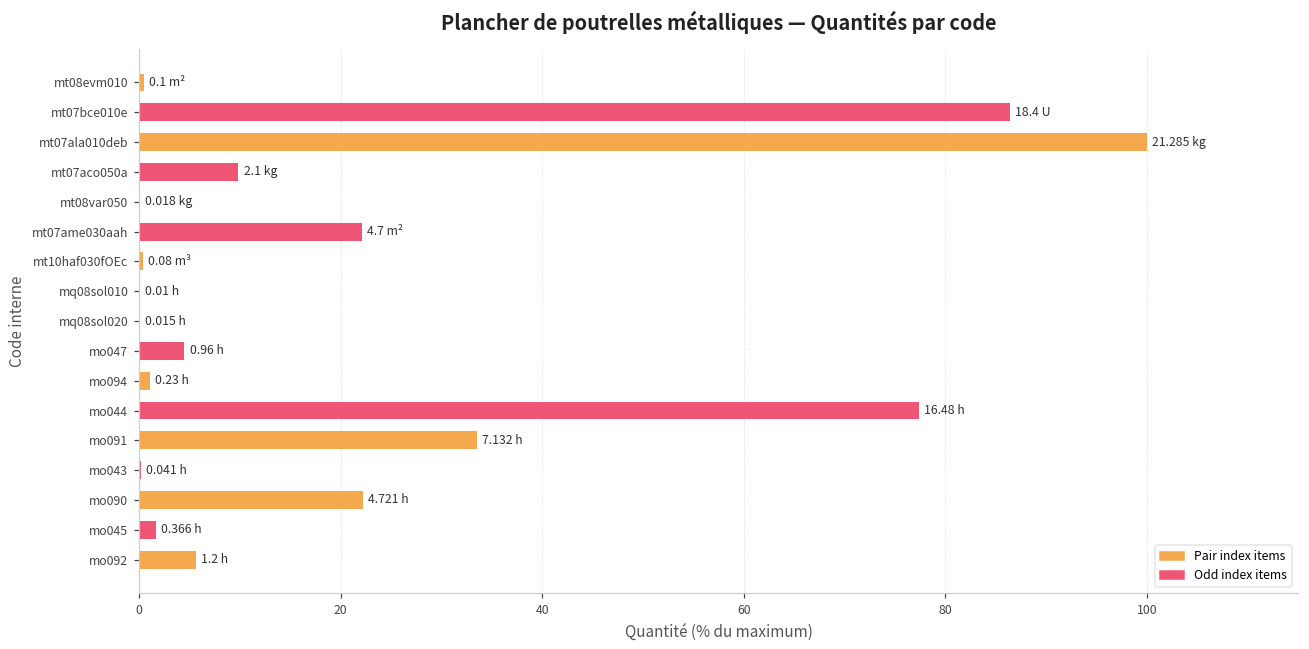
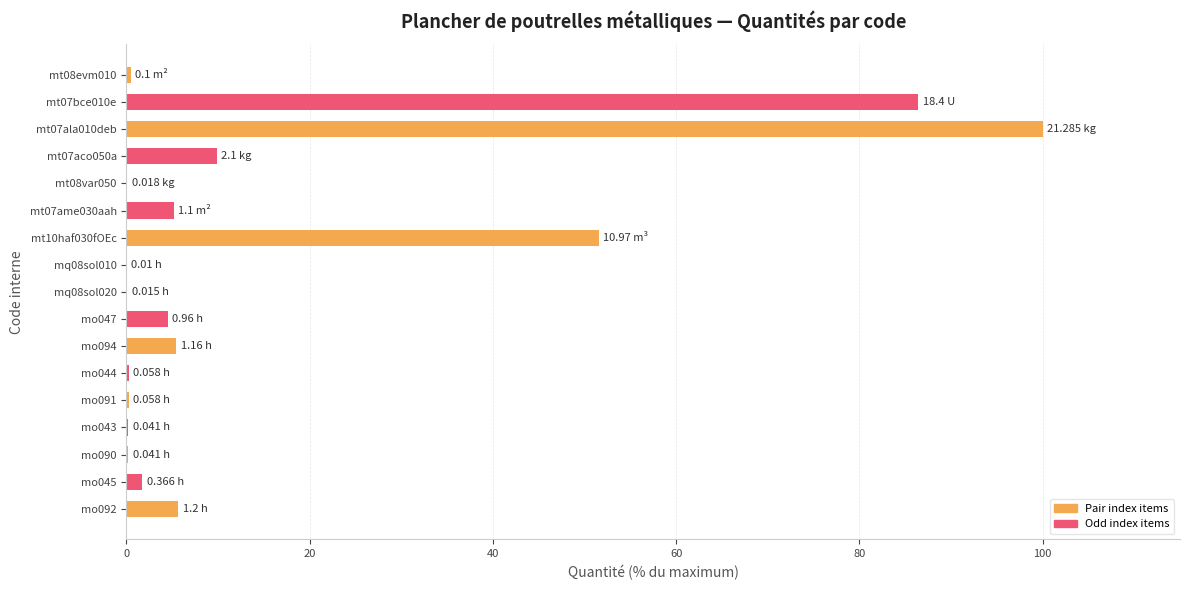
mt07ame030aah: 4.7 -> 1.1
mt10haf030fOEc: 0.08 -> 10.97
mo094: 0.23 -> 1.16
mo044: 16.48 -> 0.058
mo091: 7.132 -> 0.058
mo090: 4.721 -> 0.041
